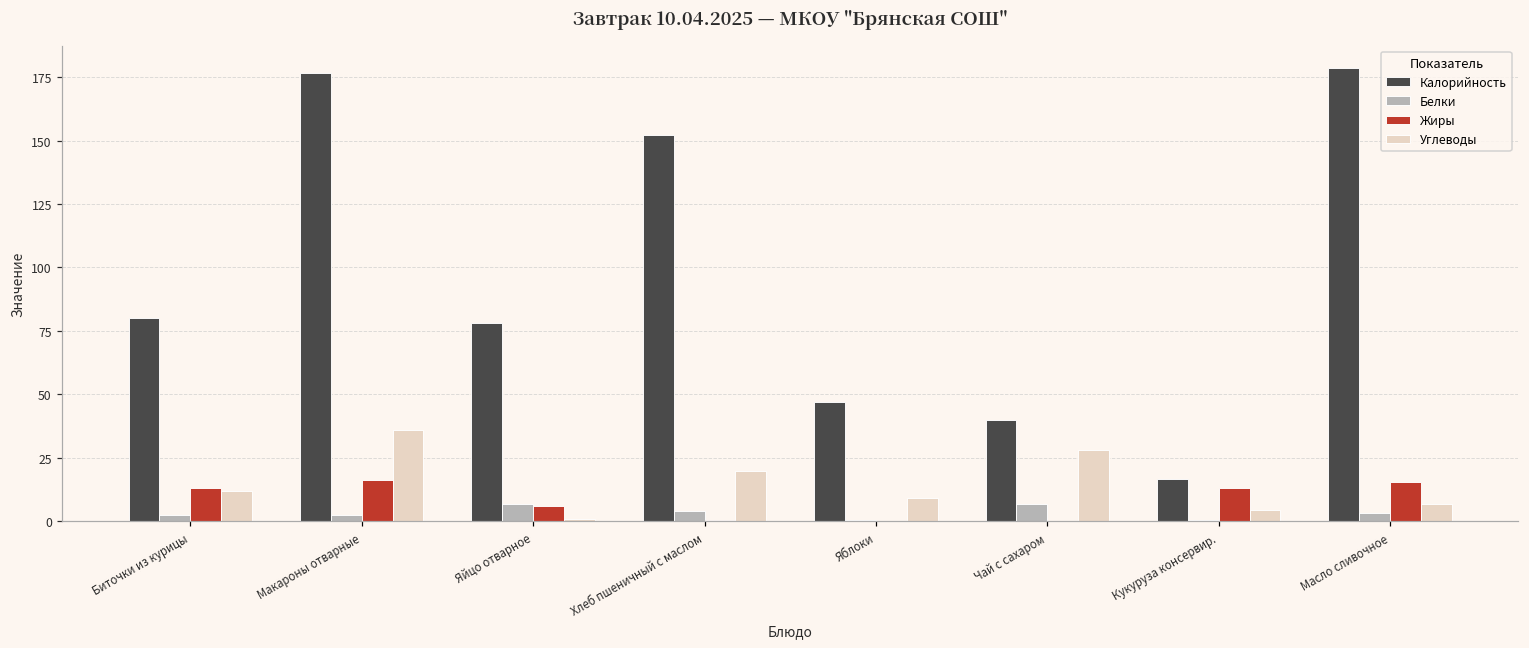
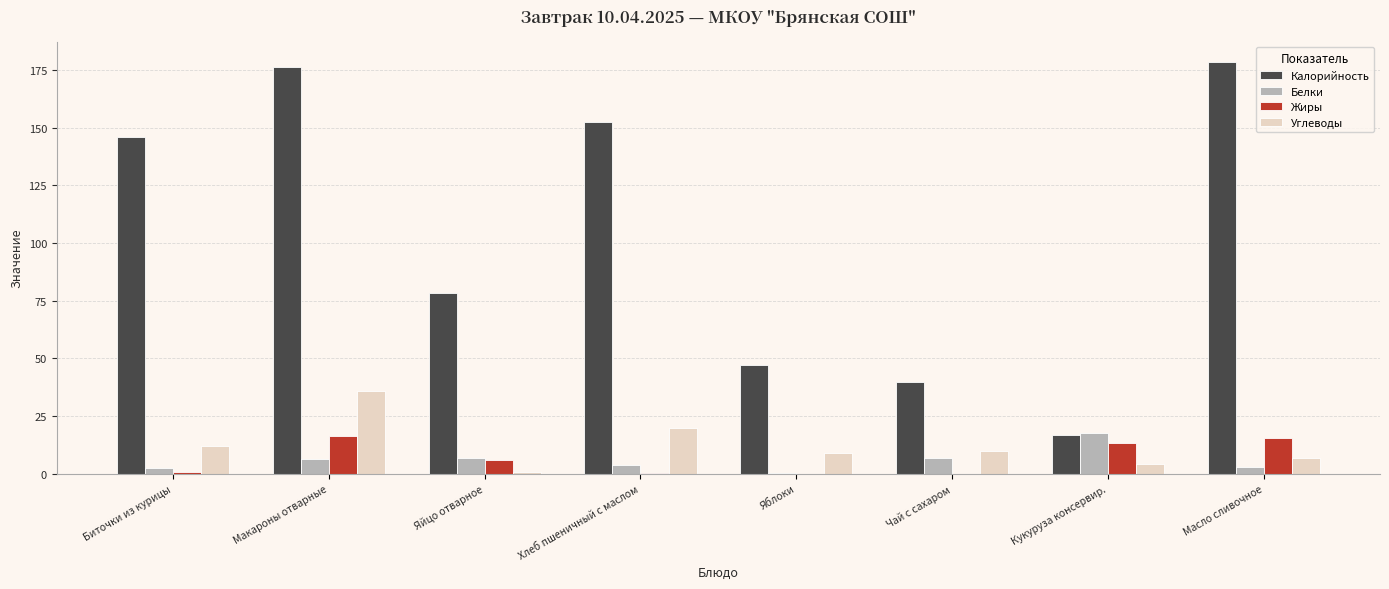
Калорийность, Биточки из курицы: 80 -> 146
Жиры, Биточки из курицы: 13 -> 1
Белки, Макароны отварные: 2 -> 6
Углеводы, Чай с сахаром: 28 -> 10
Белки, Кукуруза консервир.: 0 -> 18
